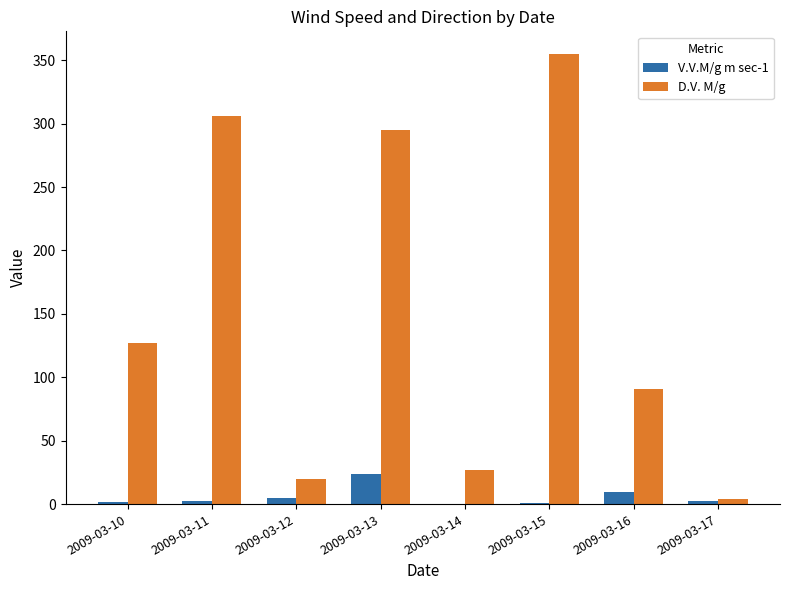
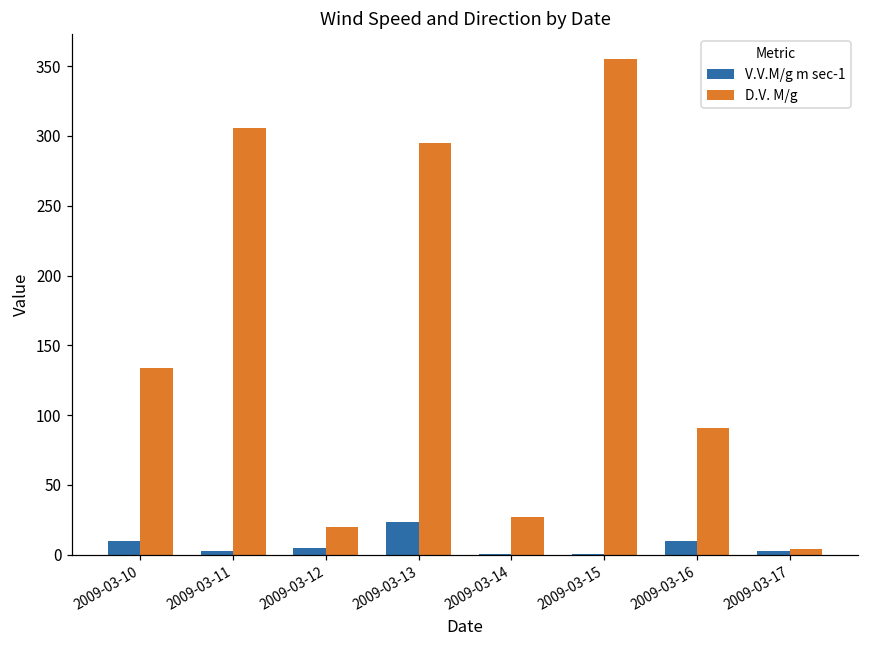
V.V.M/g m sec-1, 2009-03-10: 2 -> 10
D.V. M/g, 2009-03-10: 127 -> 134
